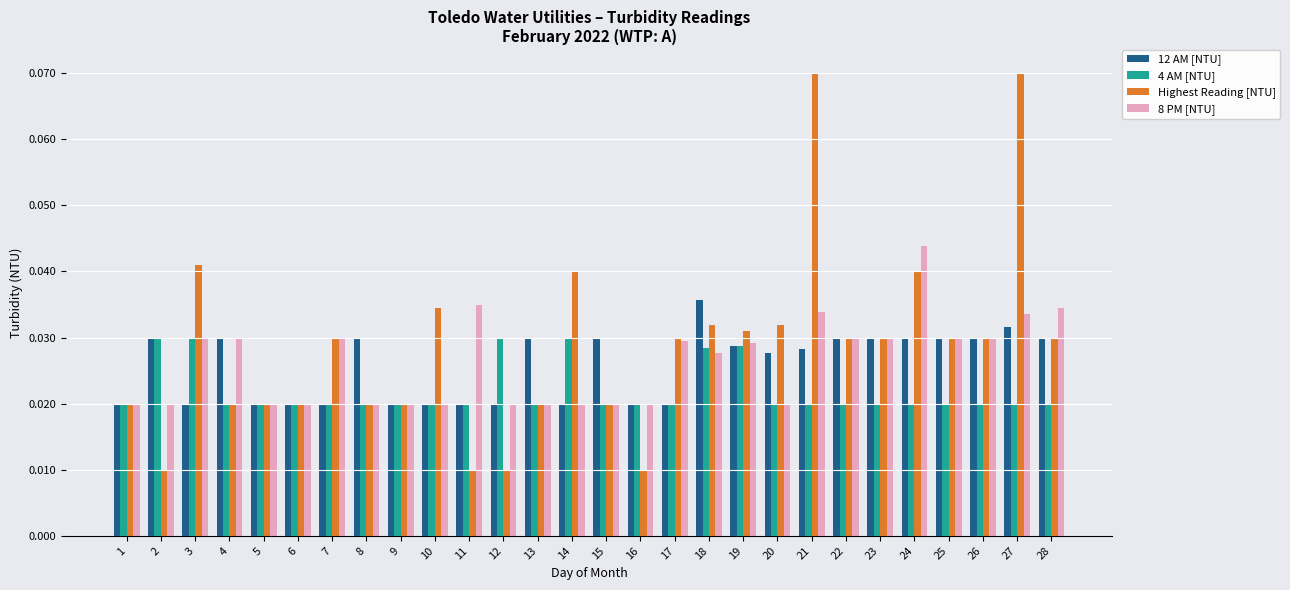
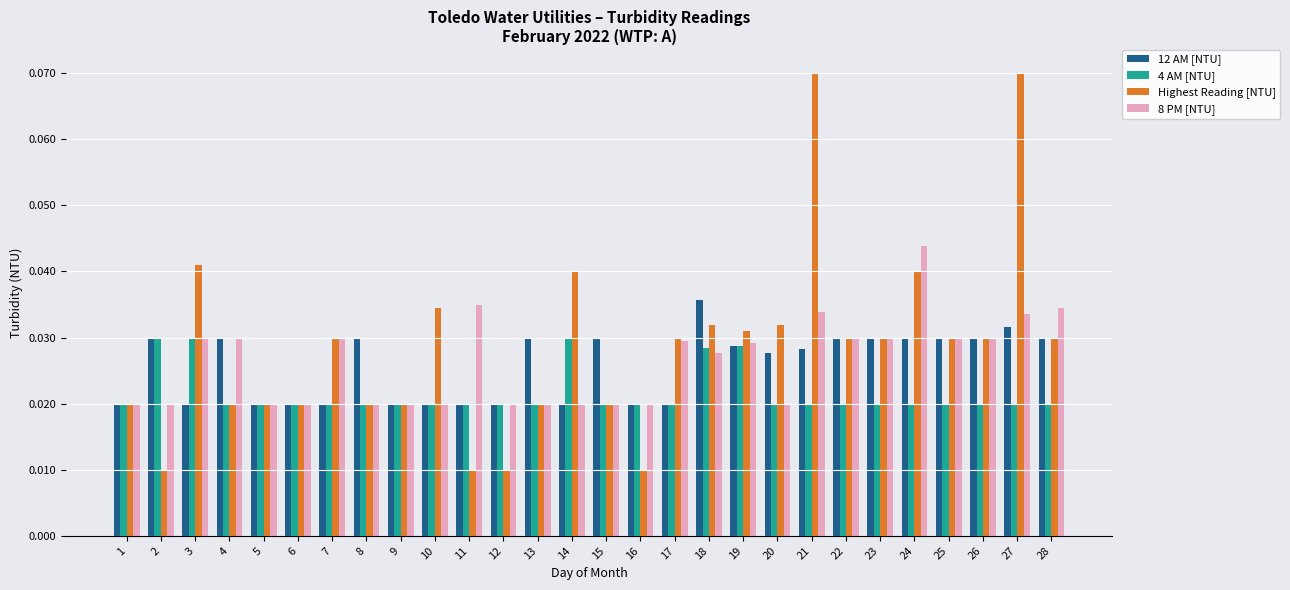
4 AM [NTU], 12: 0.03 -> 0.02
